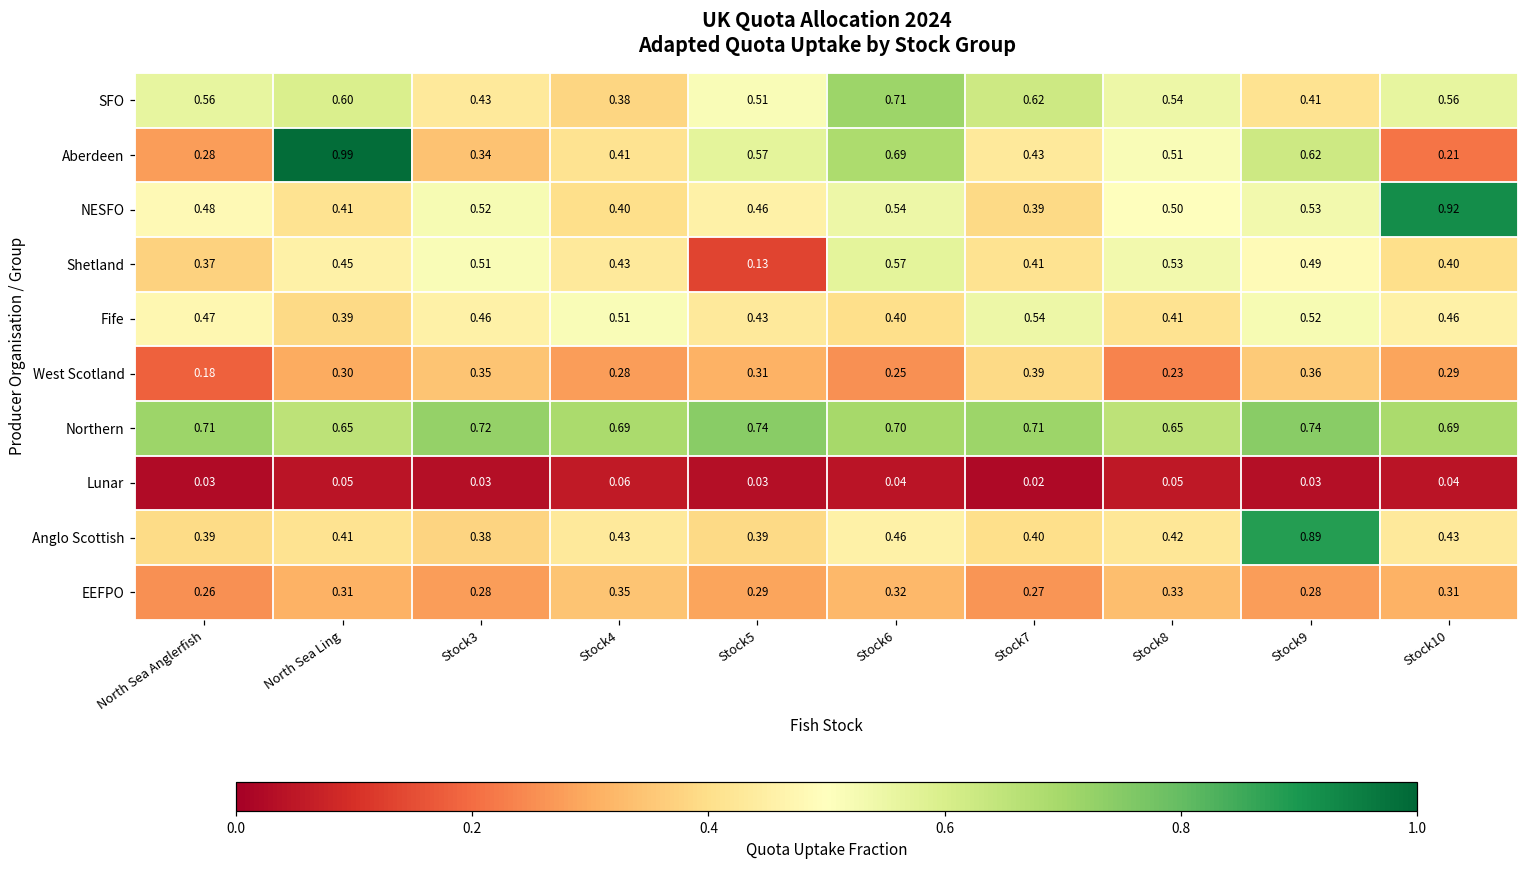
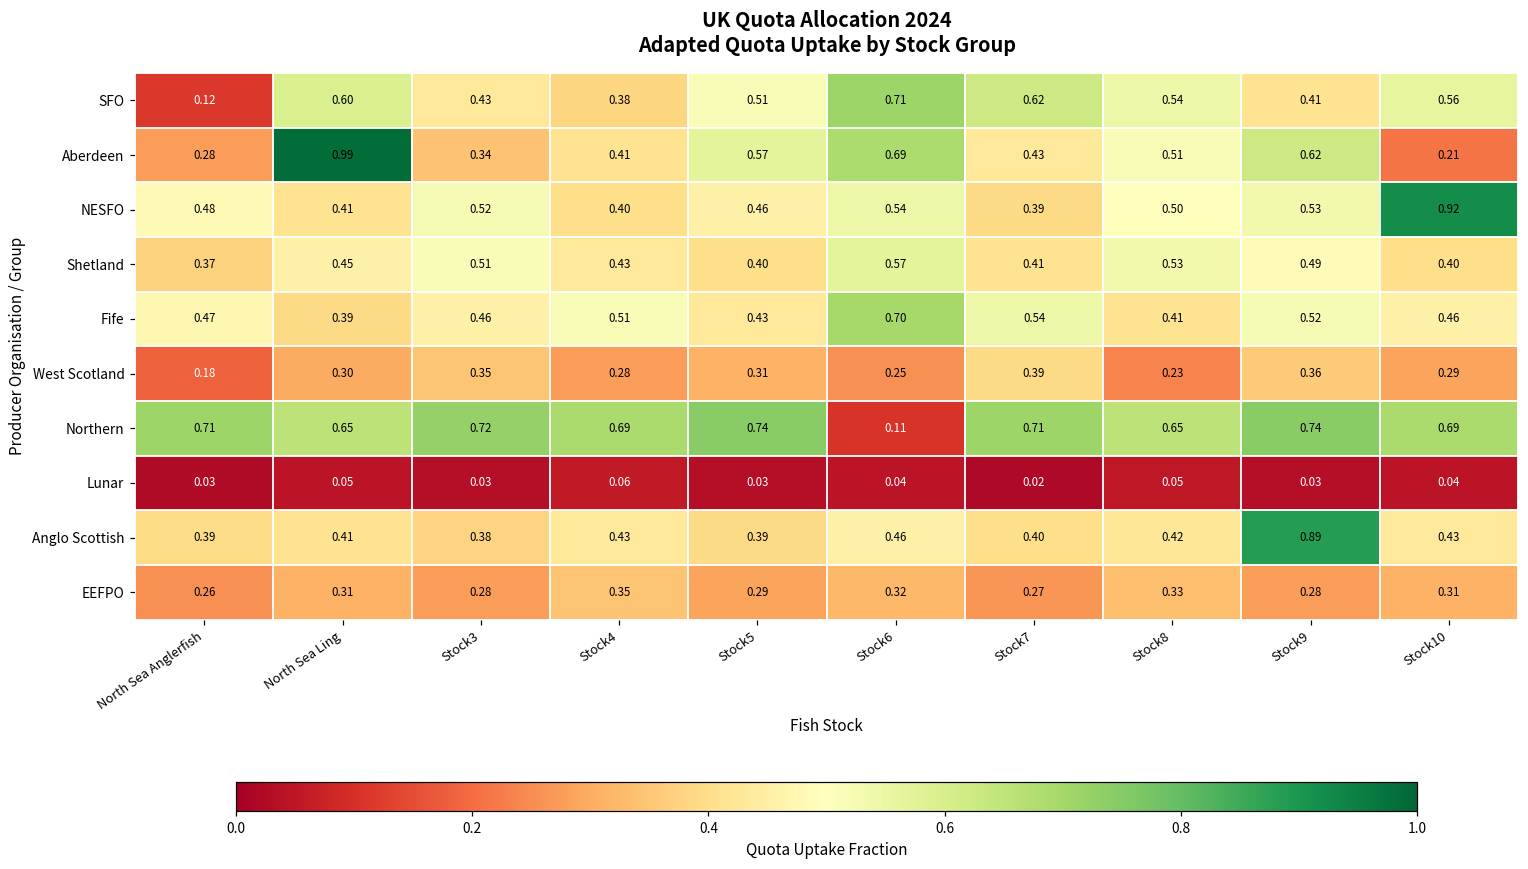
SFO, North Sea Anglerfish: 0.56 -> 0.12
Shetland, Stock5: 0.13 -> 0.40
Fife, Stock6: 0.40 -> 0.70
Northern, Stock6: 0.70 -> 0.11
